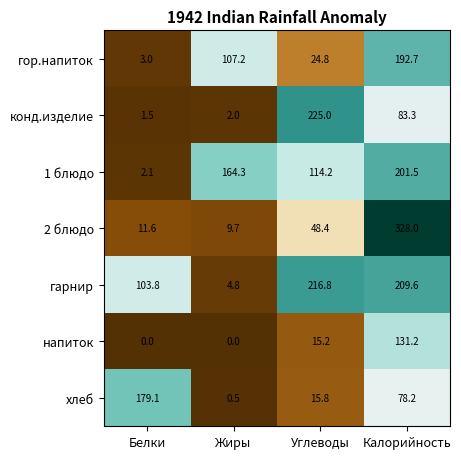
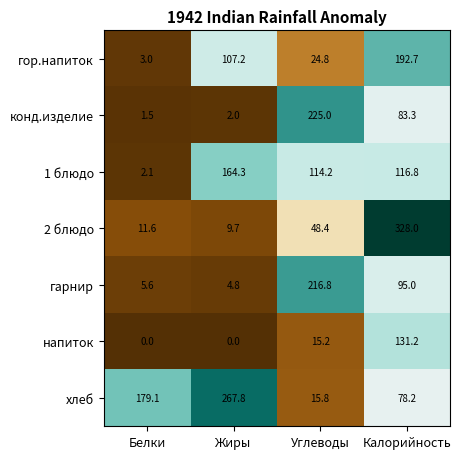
1 блюдо, Калорийность: 201.5 -> 116.8
гарнир, Белки: 103.8 -> 5.6
гарнир, Калорийность: 209.6 -> 95.0
хлеб, Жиры: 0.5 -> 267.8
